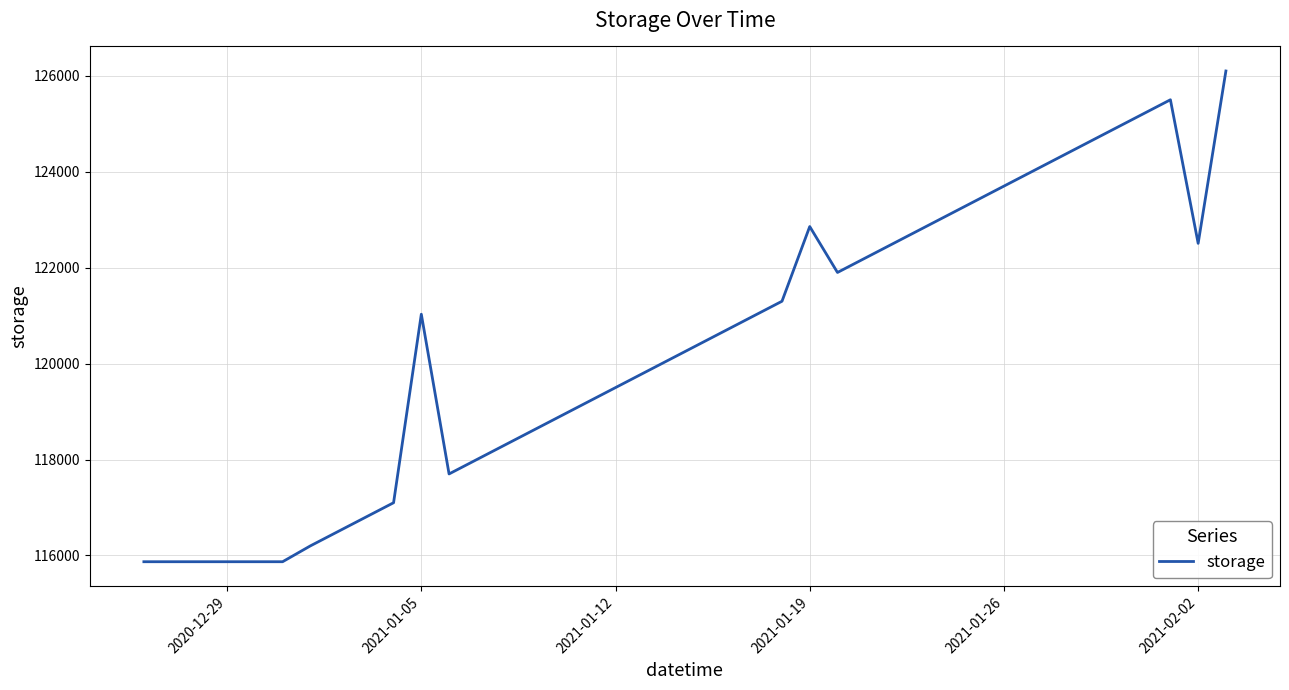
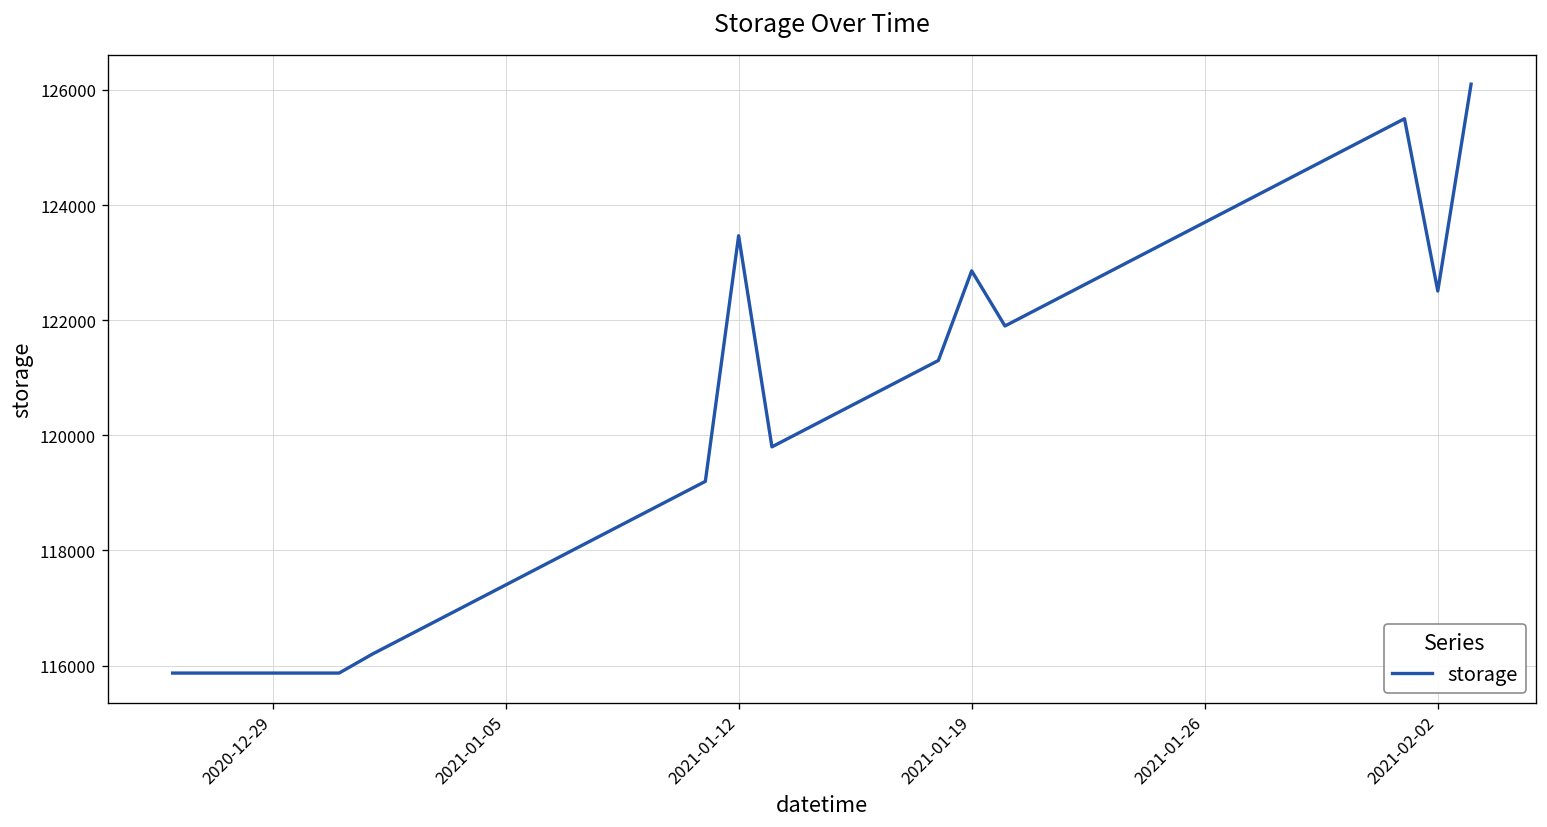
2021-01-05: 121000 -> 117400
2021-01-12: 119500 -> 123500
